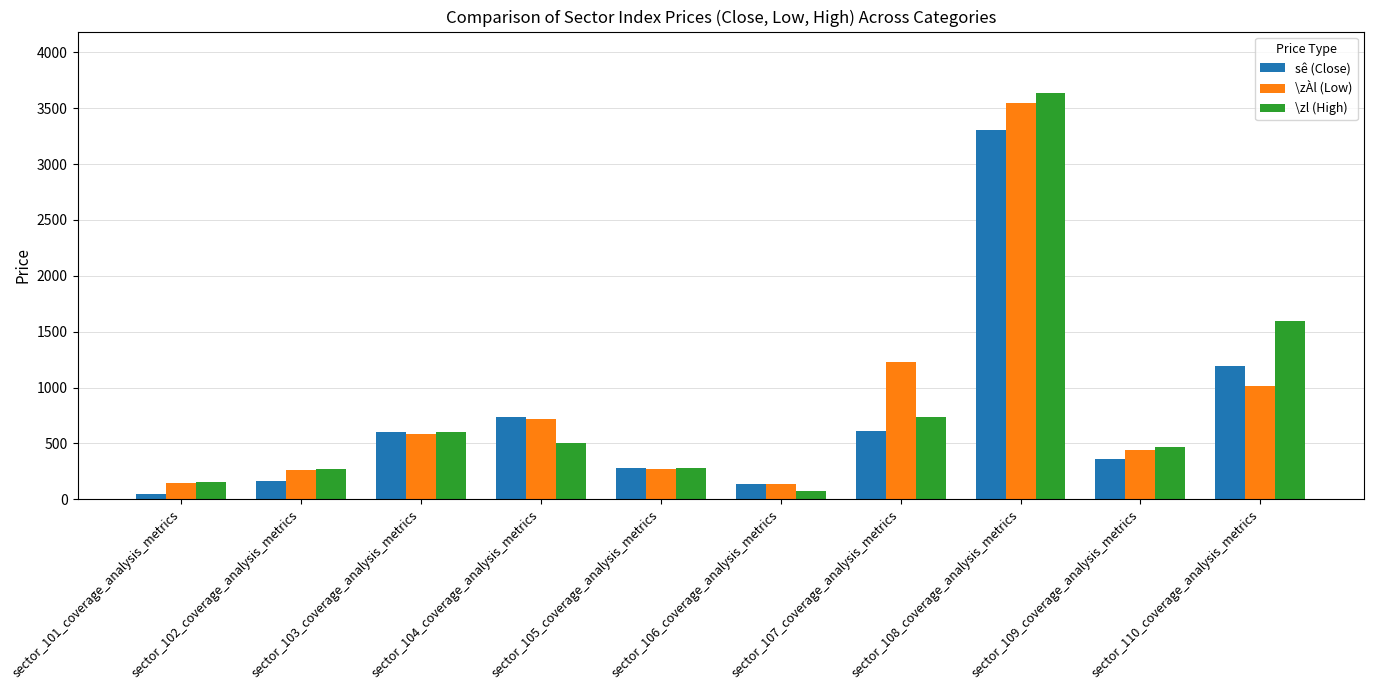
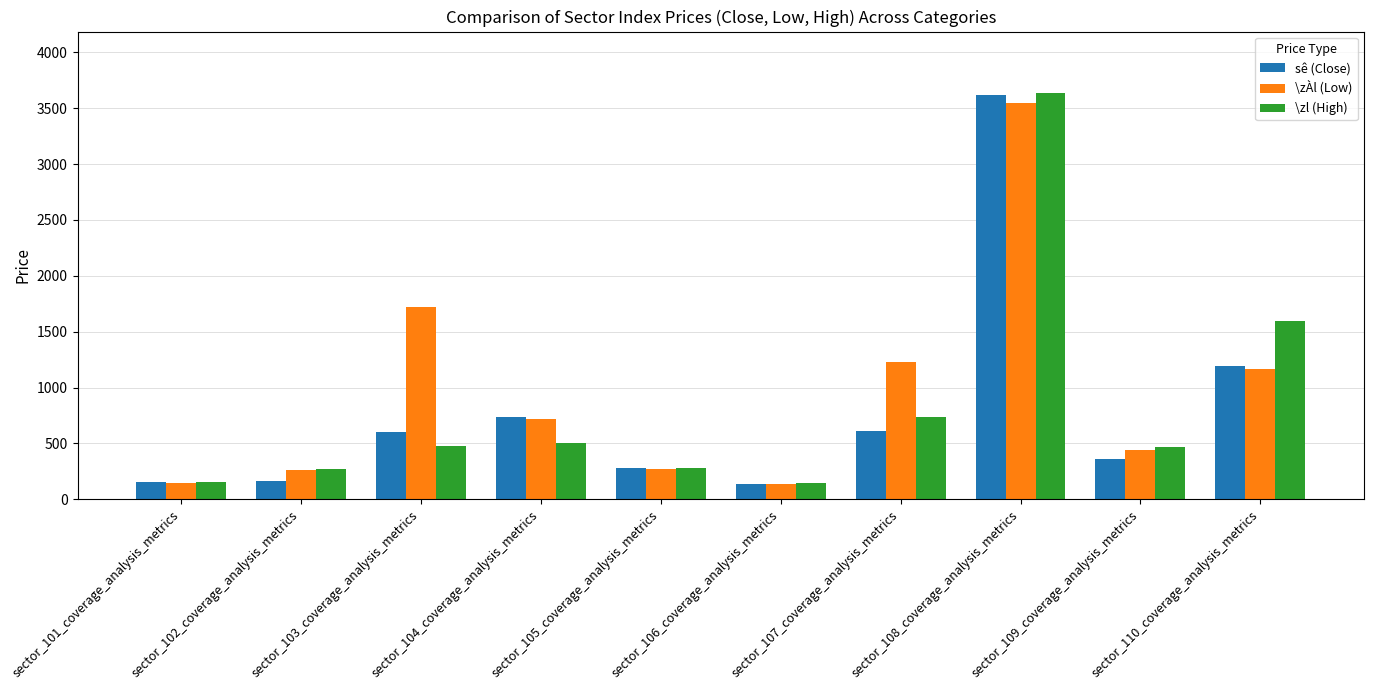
sê (Close), sector_101_coverage_analysis_metrics: 50 -> 150
\zÀl (Low), sector_103_coverage_analysis_metrics: 580 -> 1720
\zl (High), sector_103_coverage_analysis_metrics: 600 -> 480
\zl (High), sector_106_coverage_analysis_metrics: 70 -> 150
sê (Close), sector_108_coverage_analysis_metrics: 3310 -> 3620
\zÀl (Low), sector_110_coverage_analysis_metrics: 1020 -> 1170
